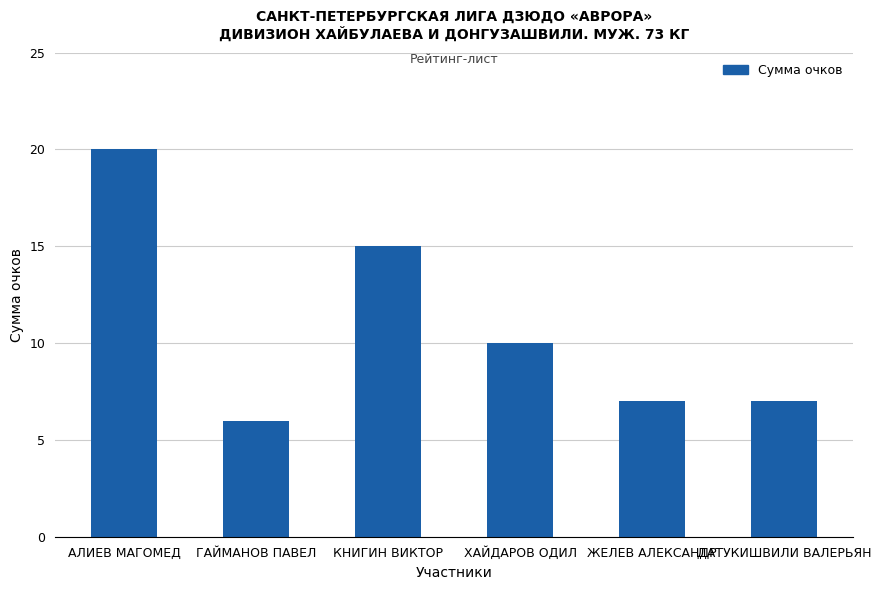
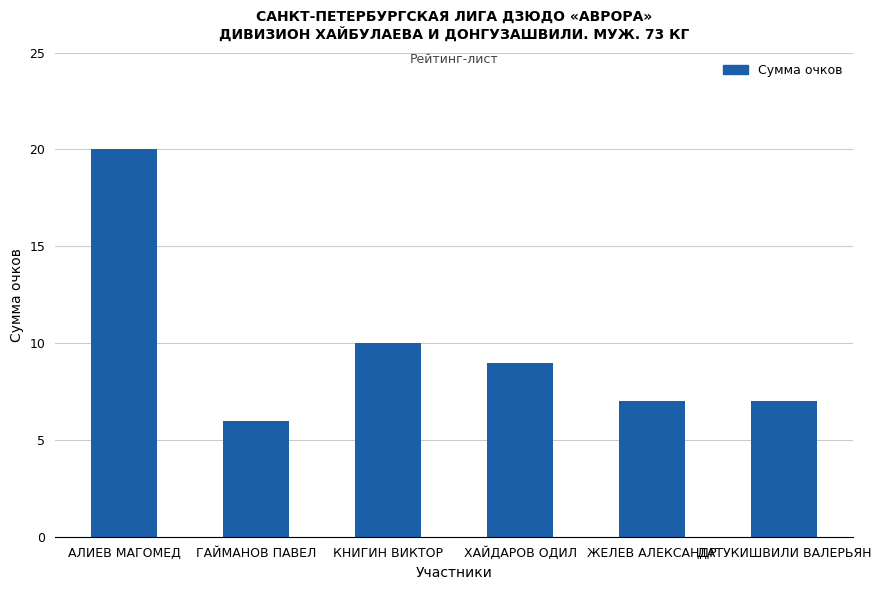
КНИГИН ВИКТОР: 15 -> 10
ХАЙДАРОВ ОДИЛ: 10 -> 9
